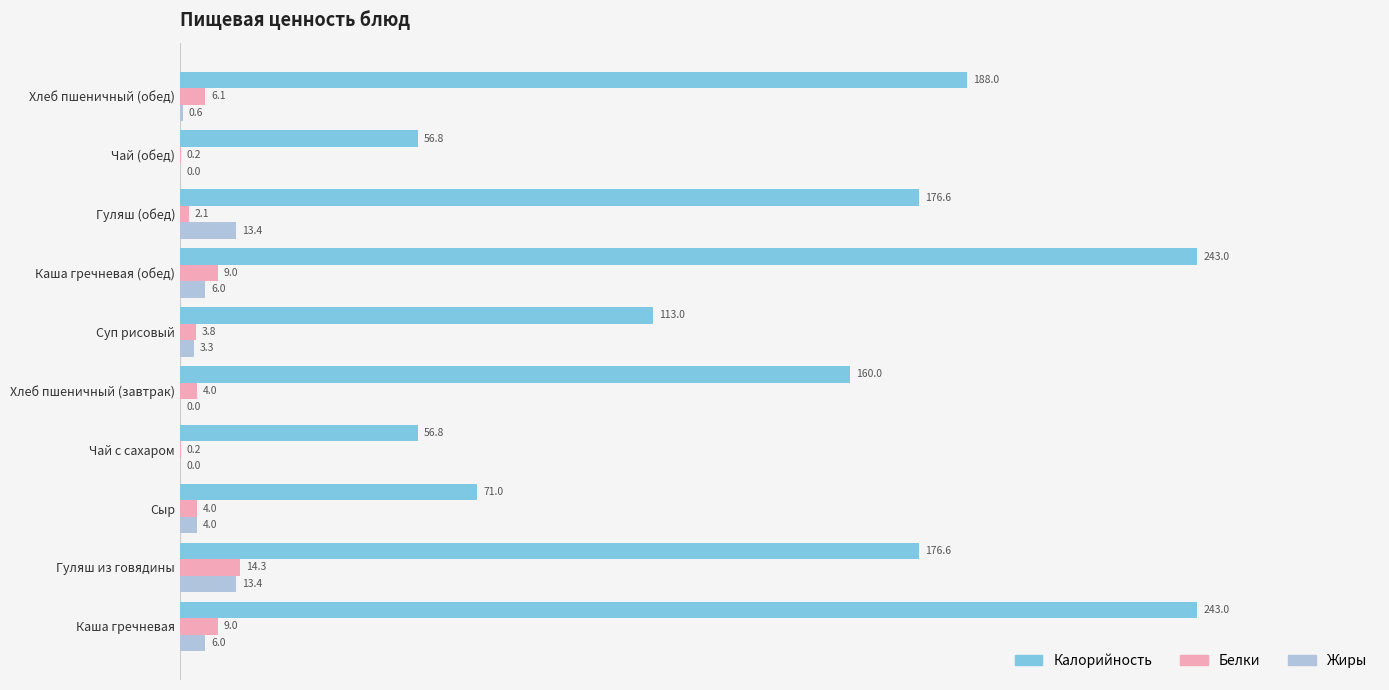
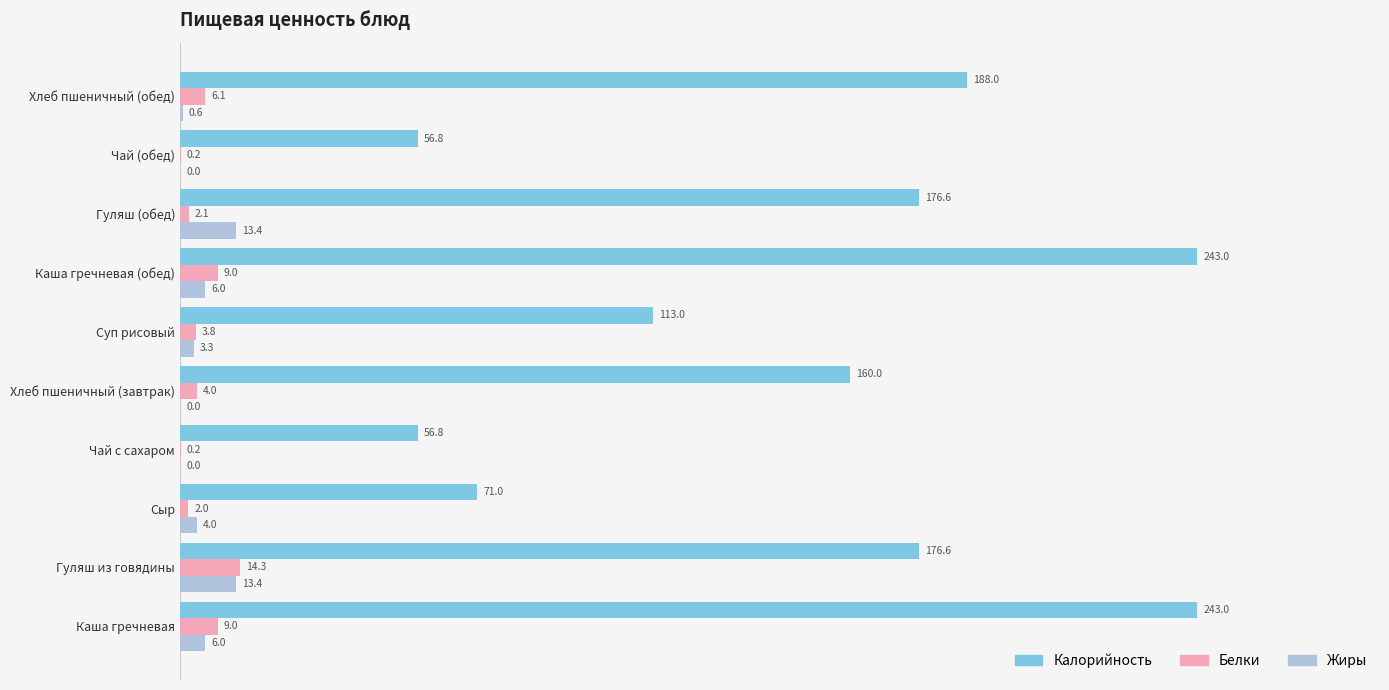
Белки, Сыр: 4.0 -> 2.0
